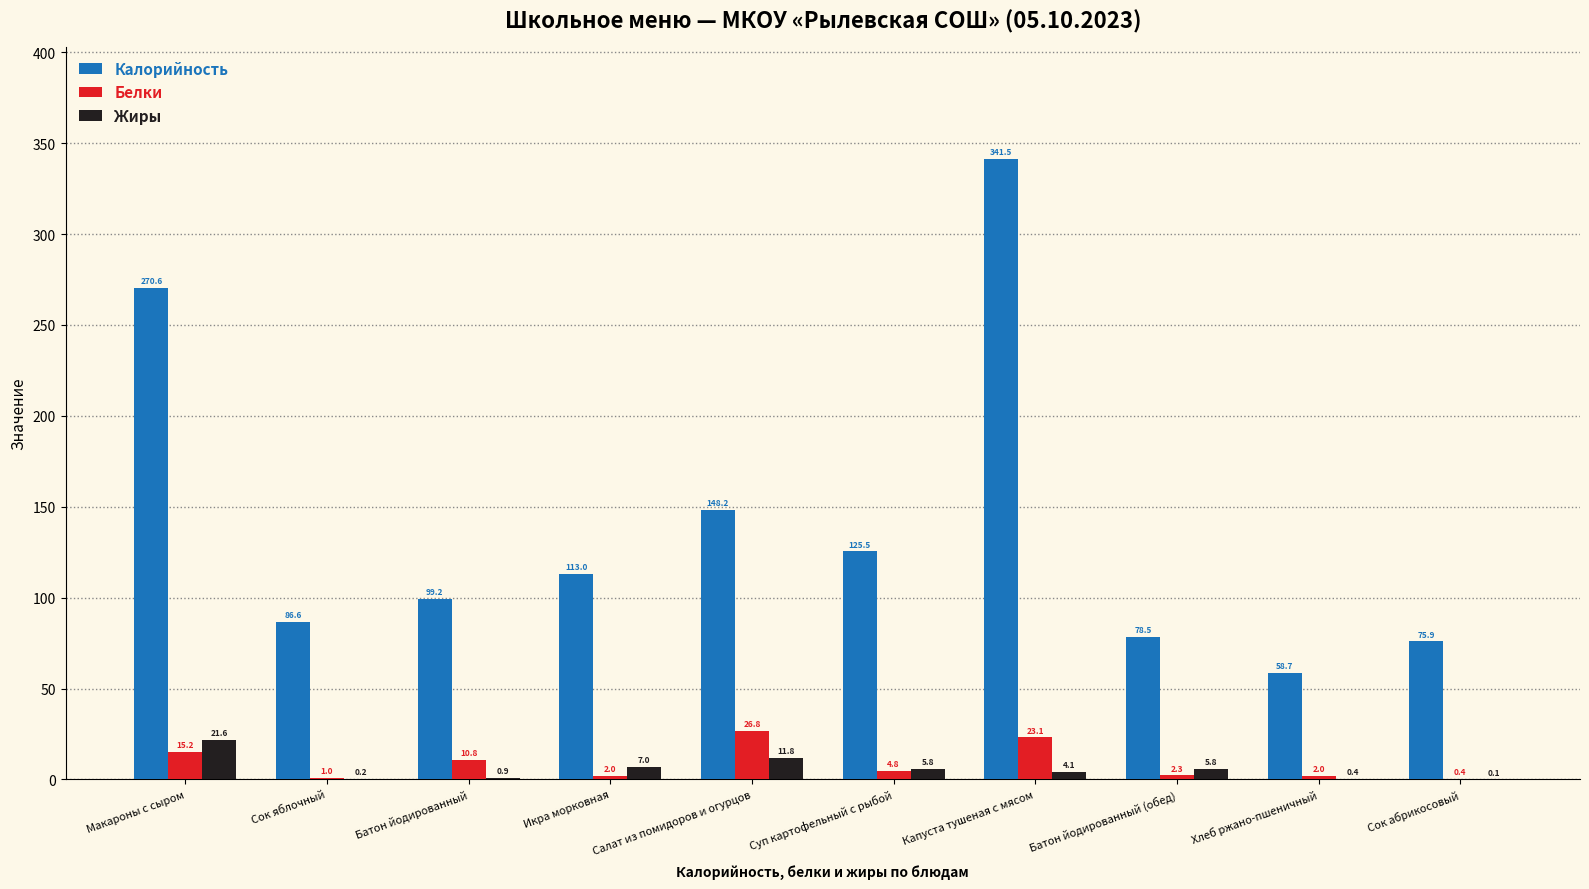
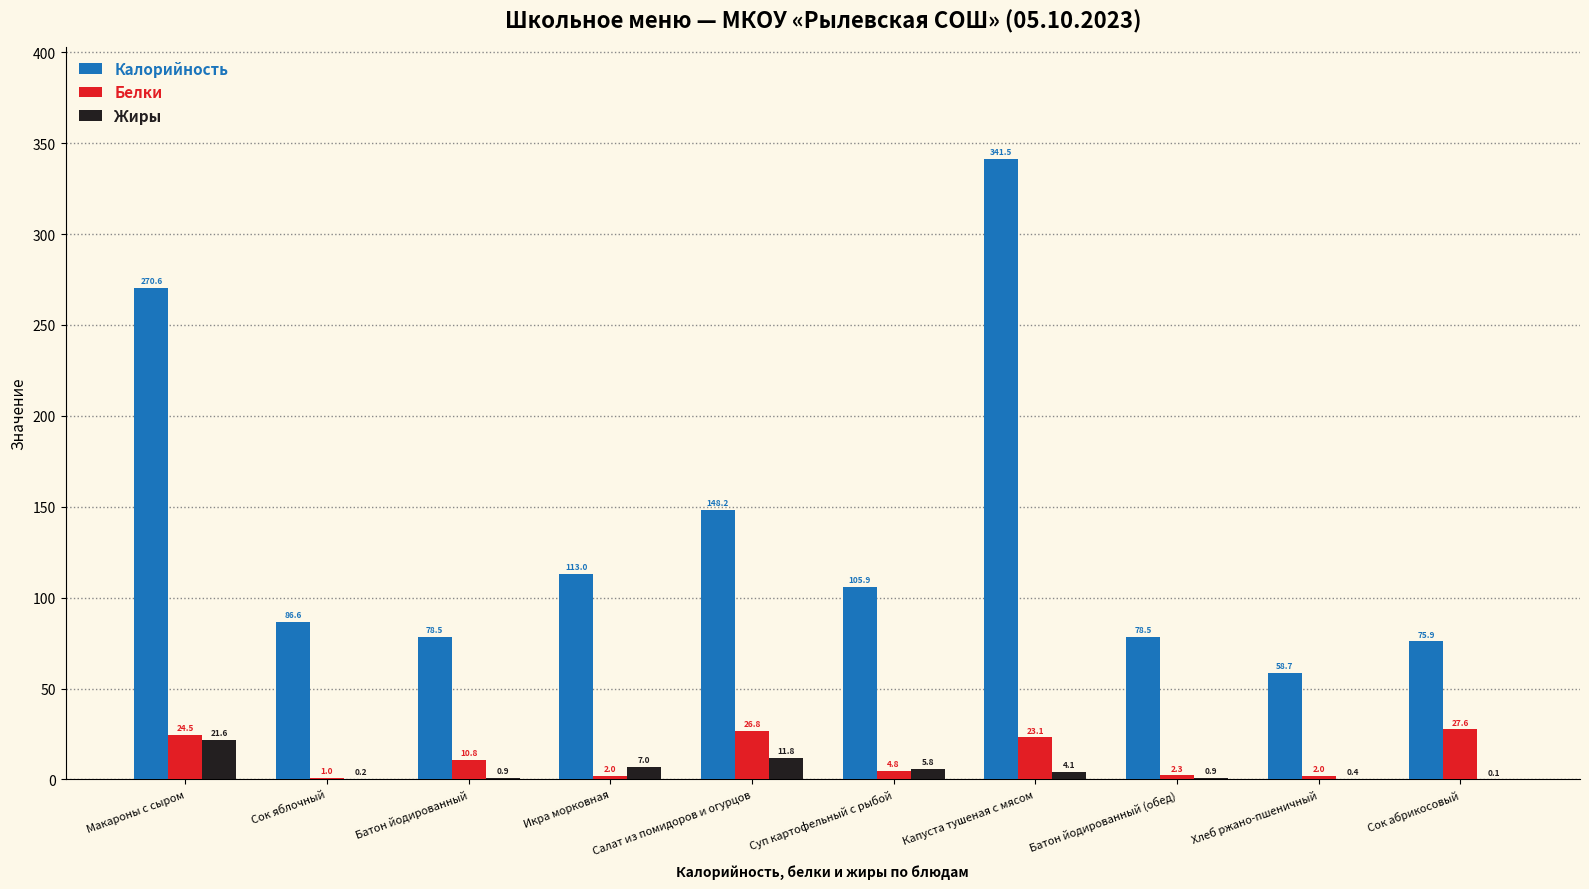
Белки, Макароны с сыром: 15.2 -> 24.5
Калорийность, Батон йодированный: 99.2 -> 78.5
Калорийность, Суп картофельный с рыбой: 125.5 -> 105.9
Жиры, Батон йодированный (обед): 5.8 -> 0.9
Белки, Сок абрикосовый: 0.4 -> 27.6
